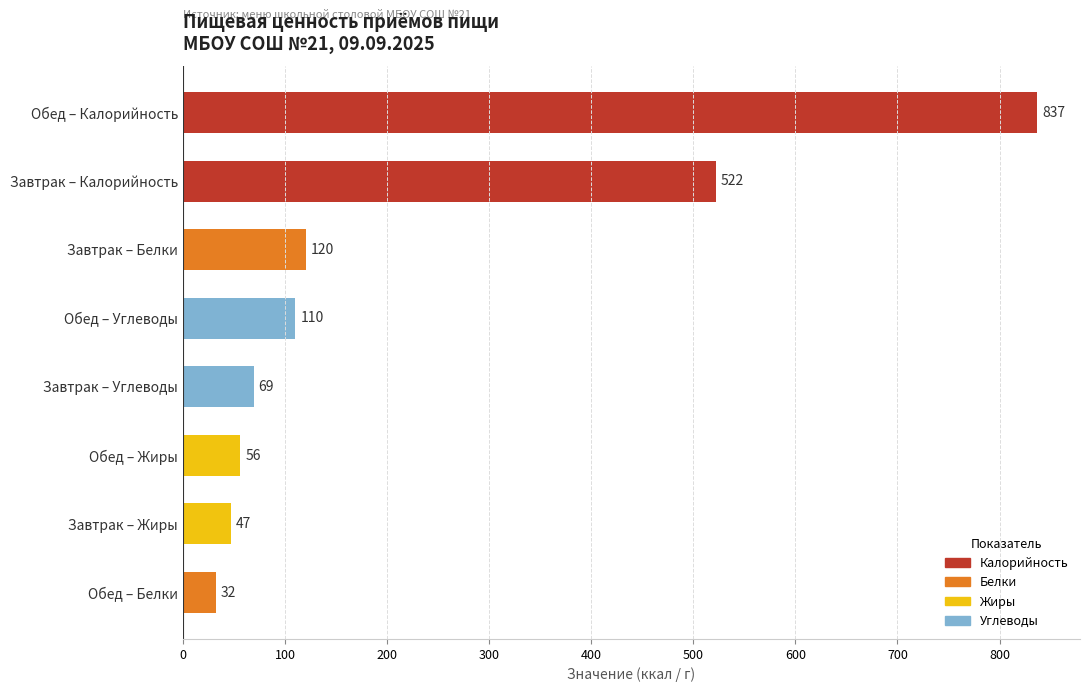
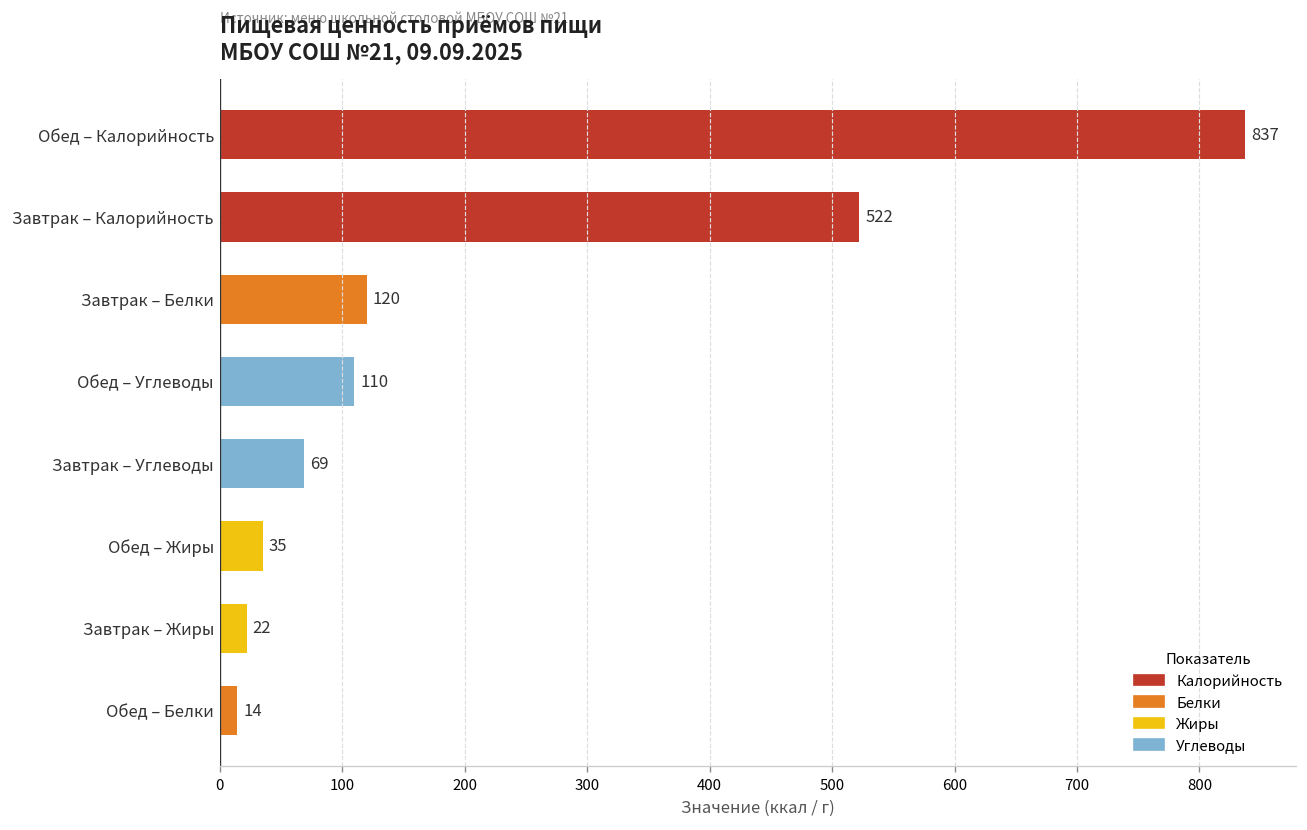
Обед – Жиры: 56 -> 35
Завтрак – Жиры: 47 -> 22
Обед – Белки: 32 -> 14
